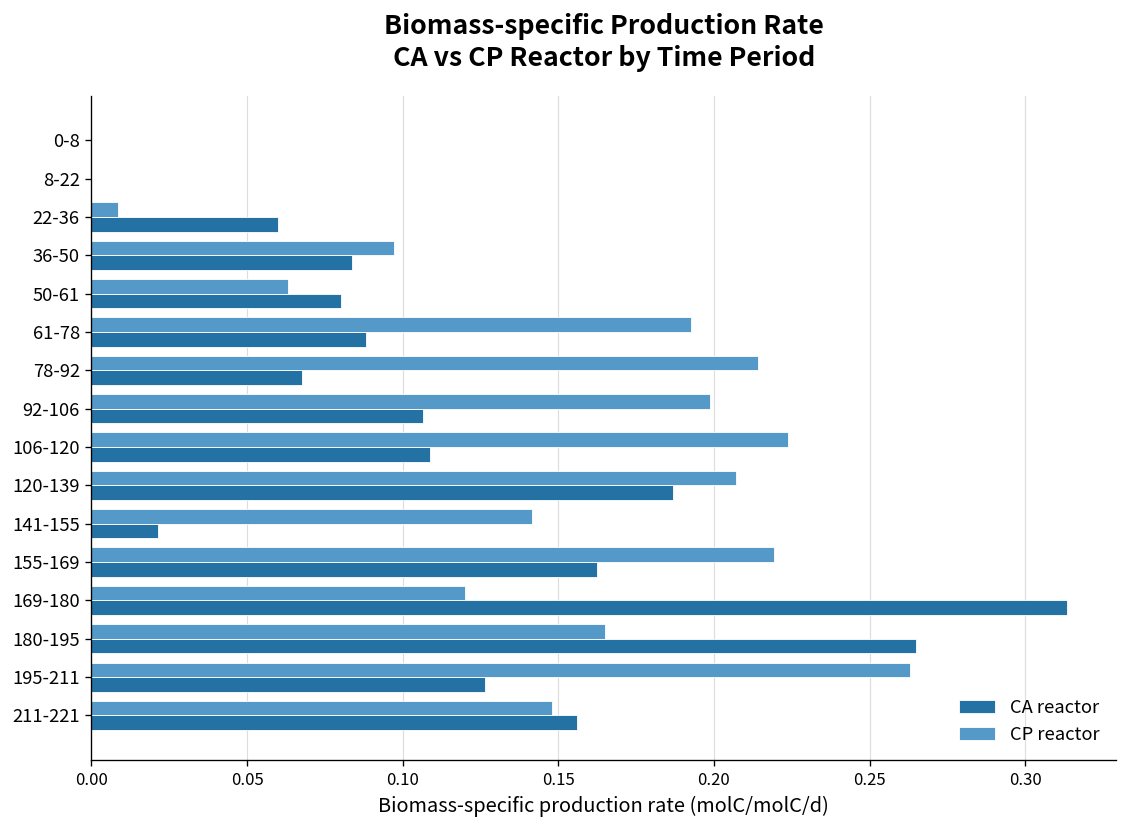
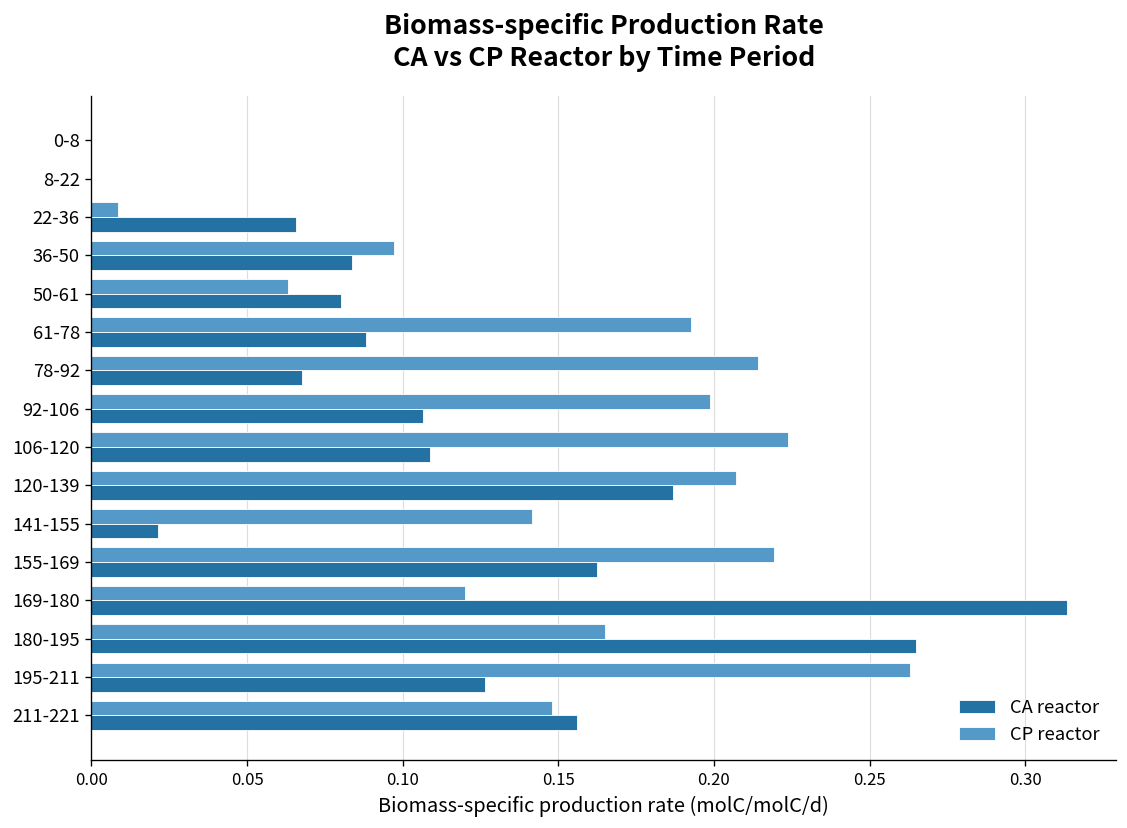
CA reactor, 22-36: 0.060 -> 0.066
